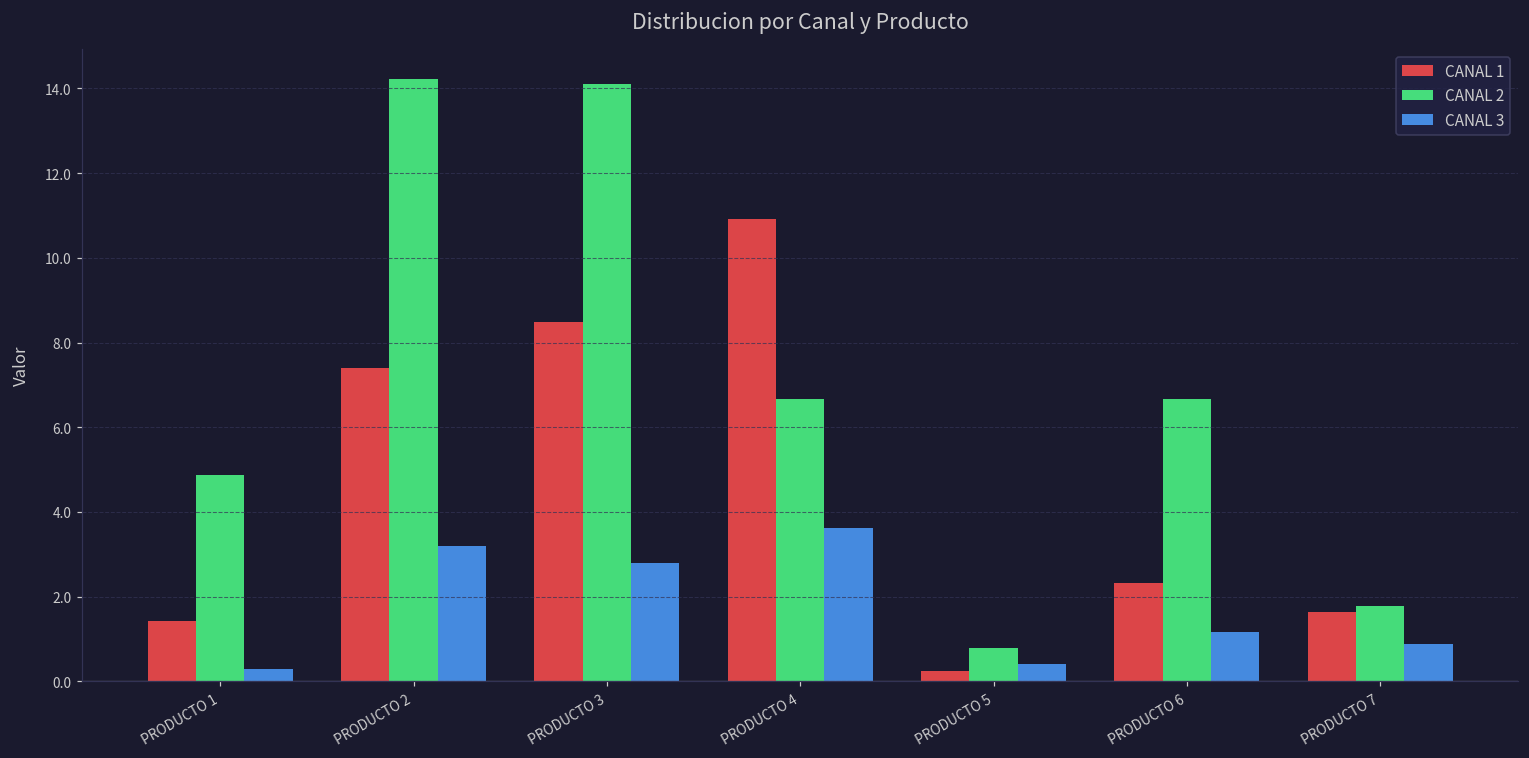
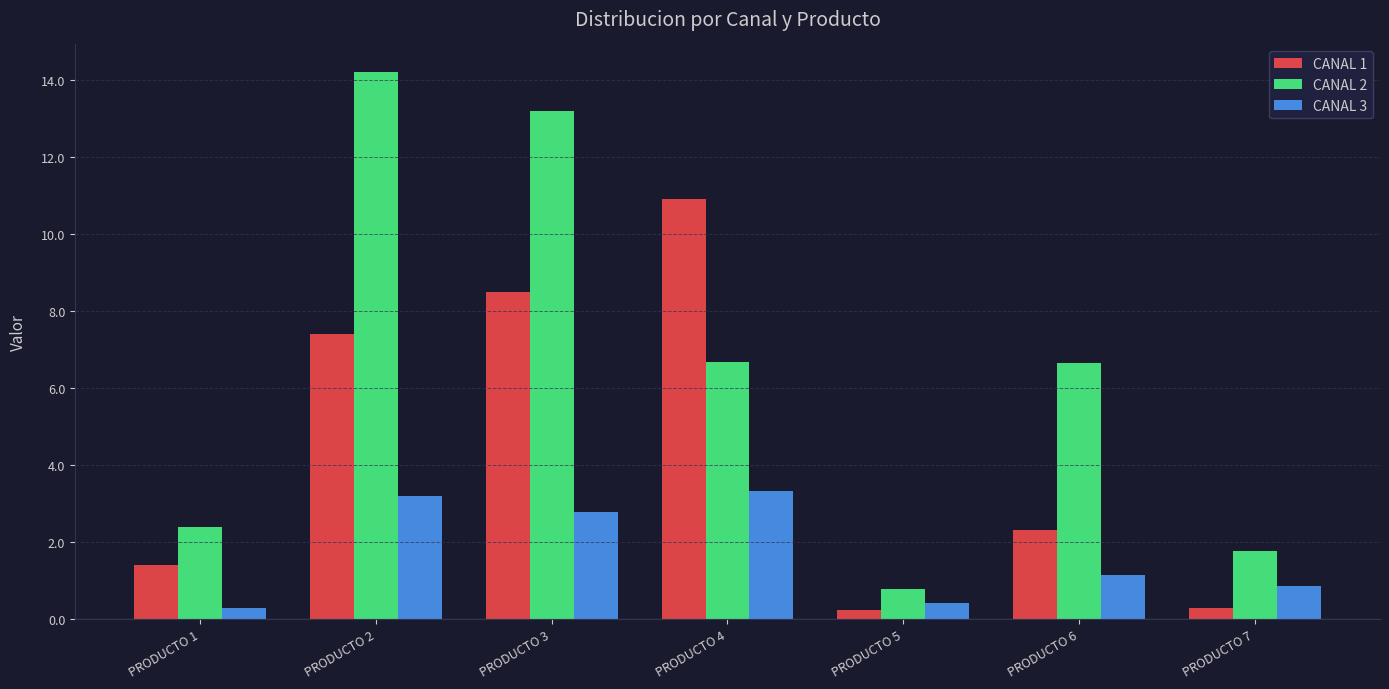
CANAL 2, PRODUCTO 1: 4.9 -> 2.4
CANAL 2, PRODUCTO 3: 14.1 -> 13.2
CANAL 3, PRODUCTO 4: 3.6 -> 3.3
CANAL 1, PRODUCTO 7: 1.6 -> 0.3
